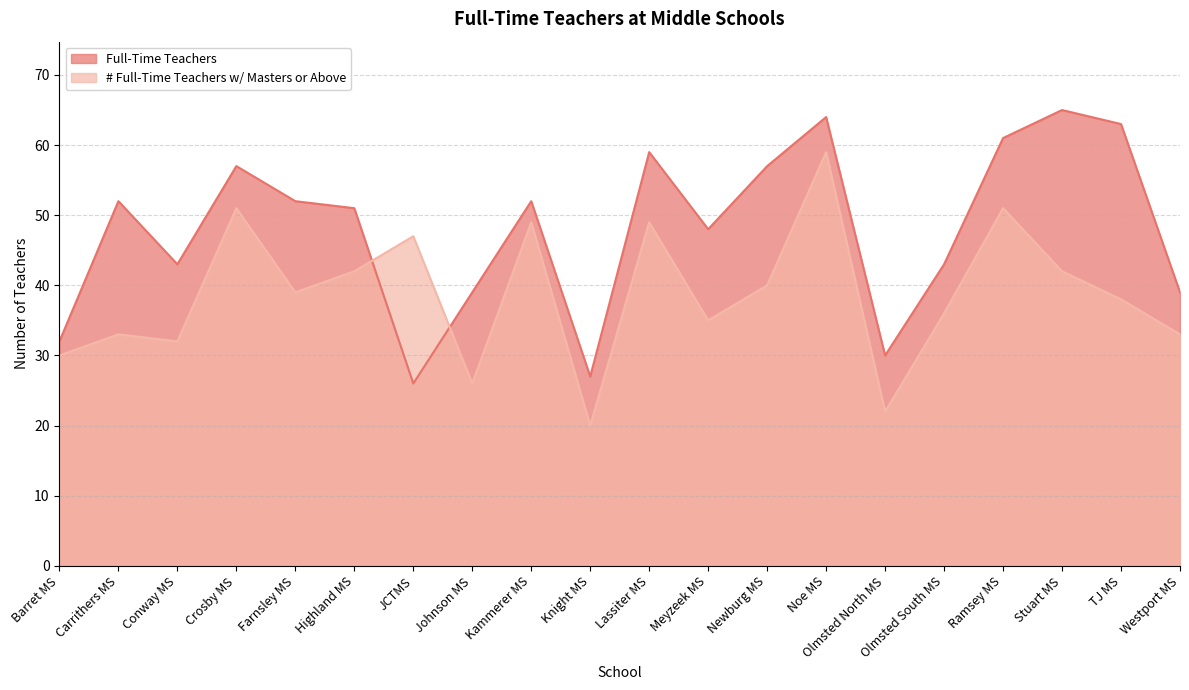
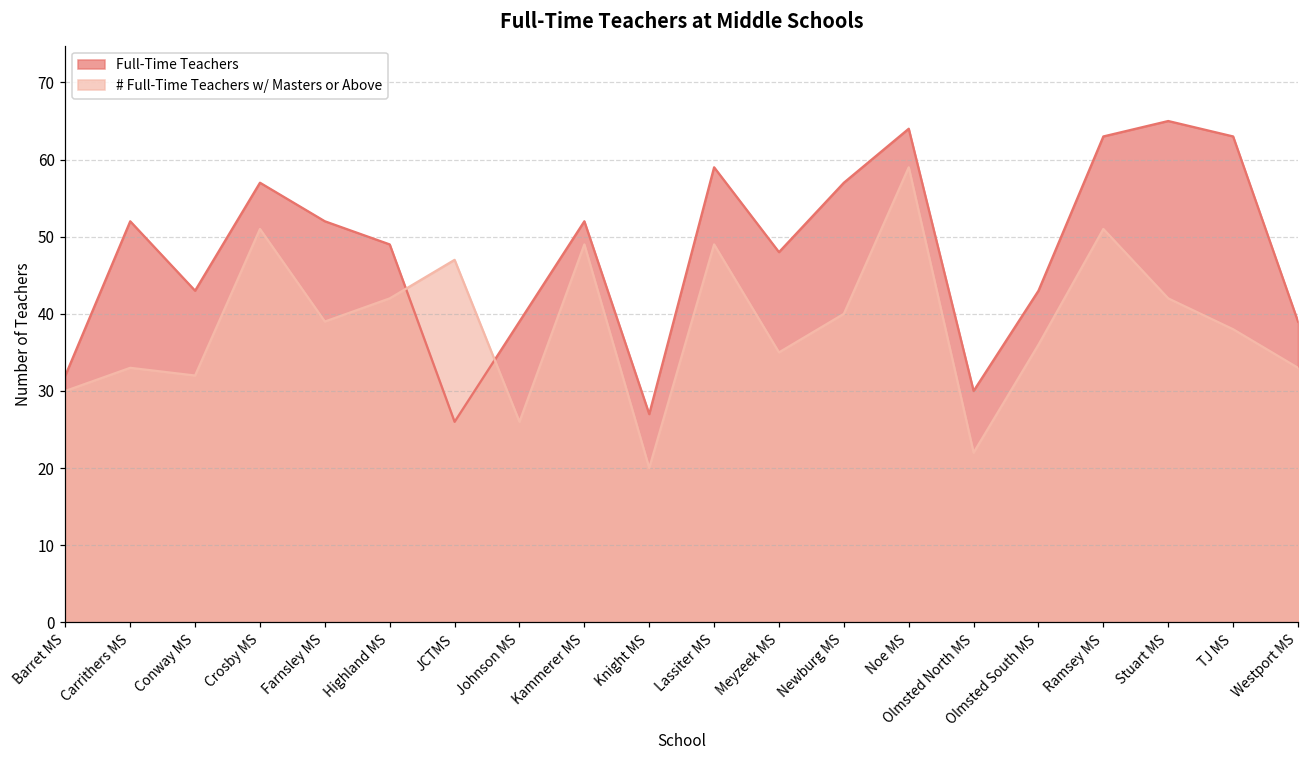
Full-Time Teachers, Highland MS: 51 -> 49
Full-Time Teachers, Ramsey MS: 61 -> 63
